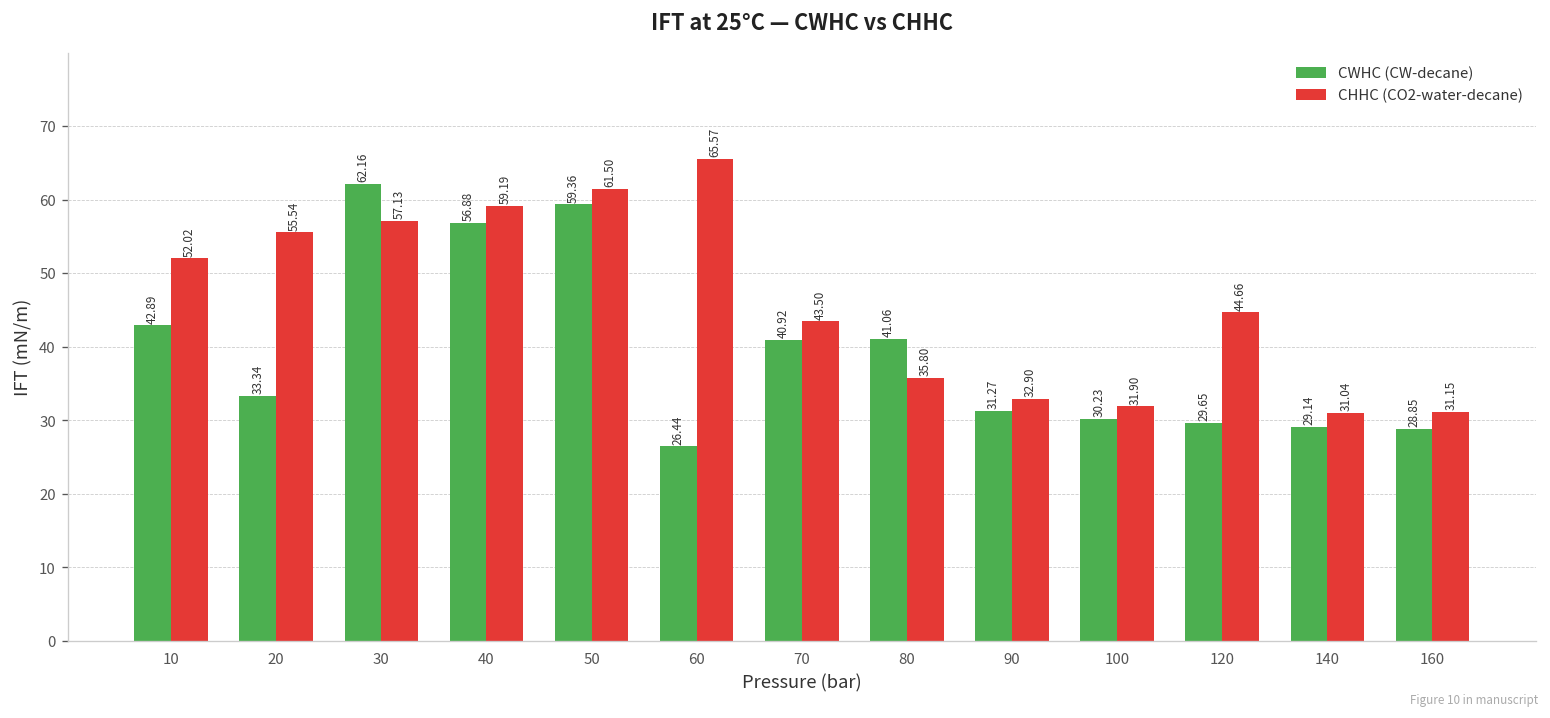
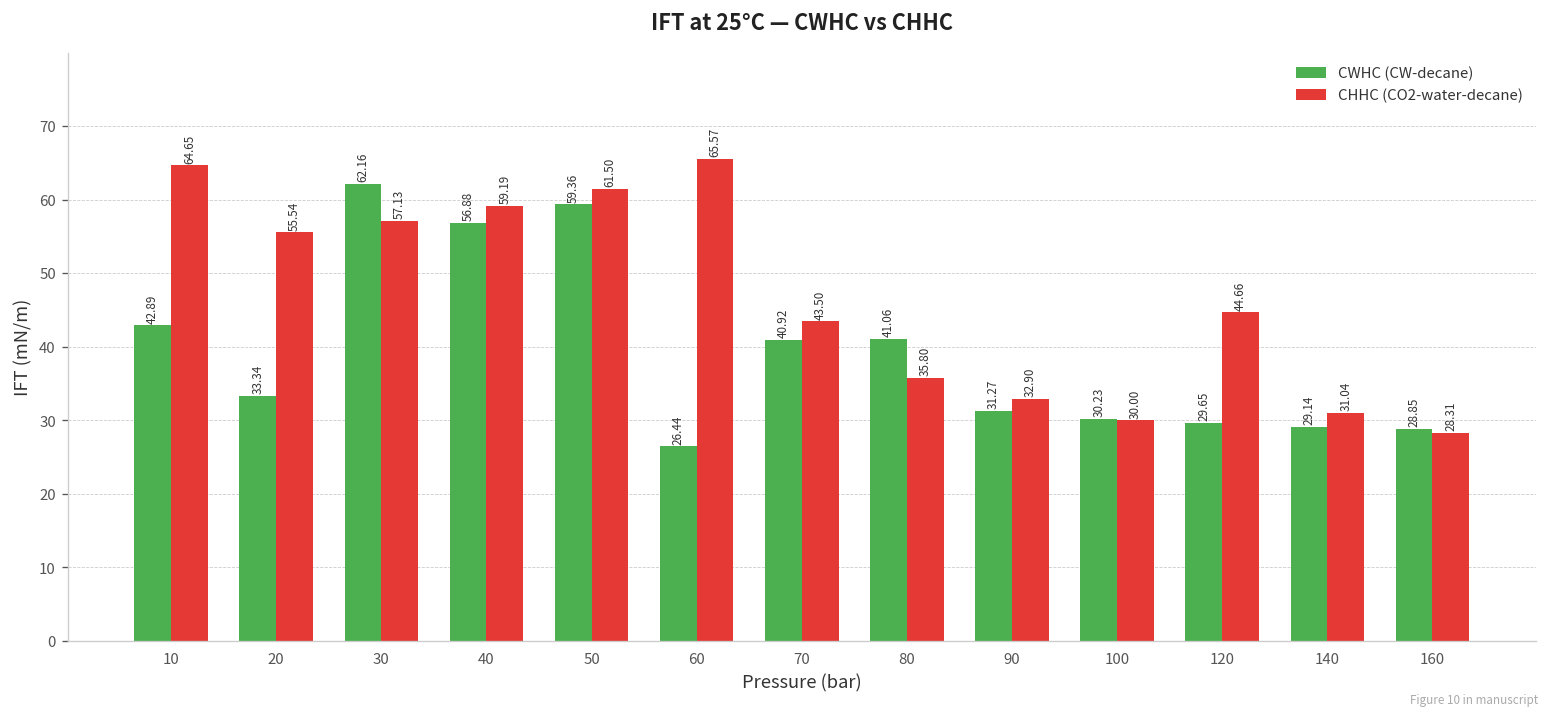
CHHC (CO2-water-decane), 10: 52.02 -> 64.65
CHHC (CO2-water-decane), 100: 31.90 -> 30.00
CHHC (CO2-water-decane), 160: 31.15 -> 28.31
